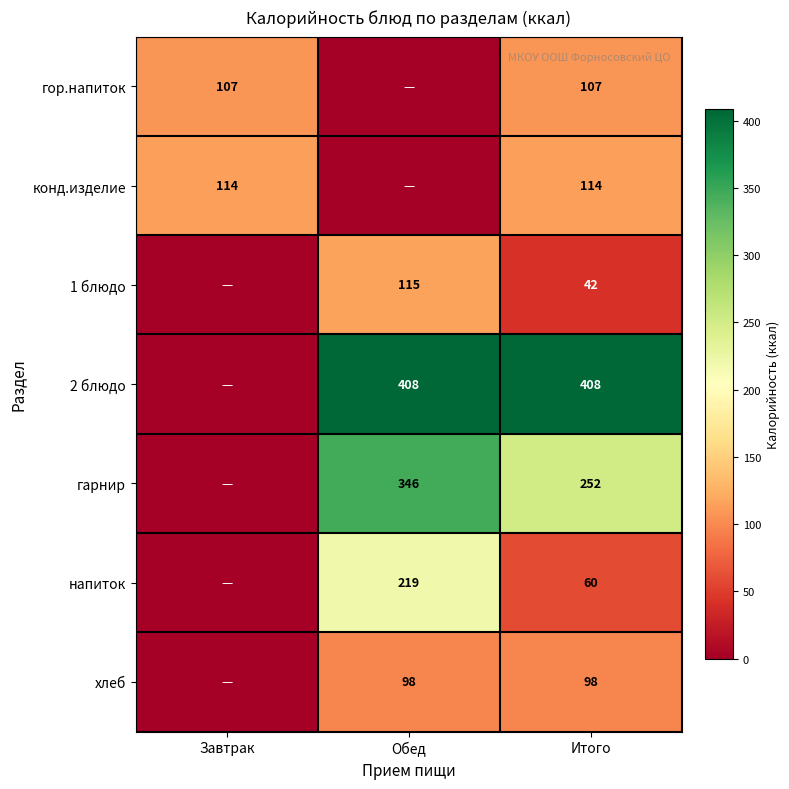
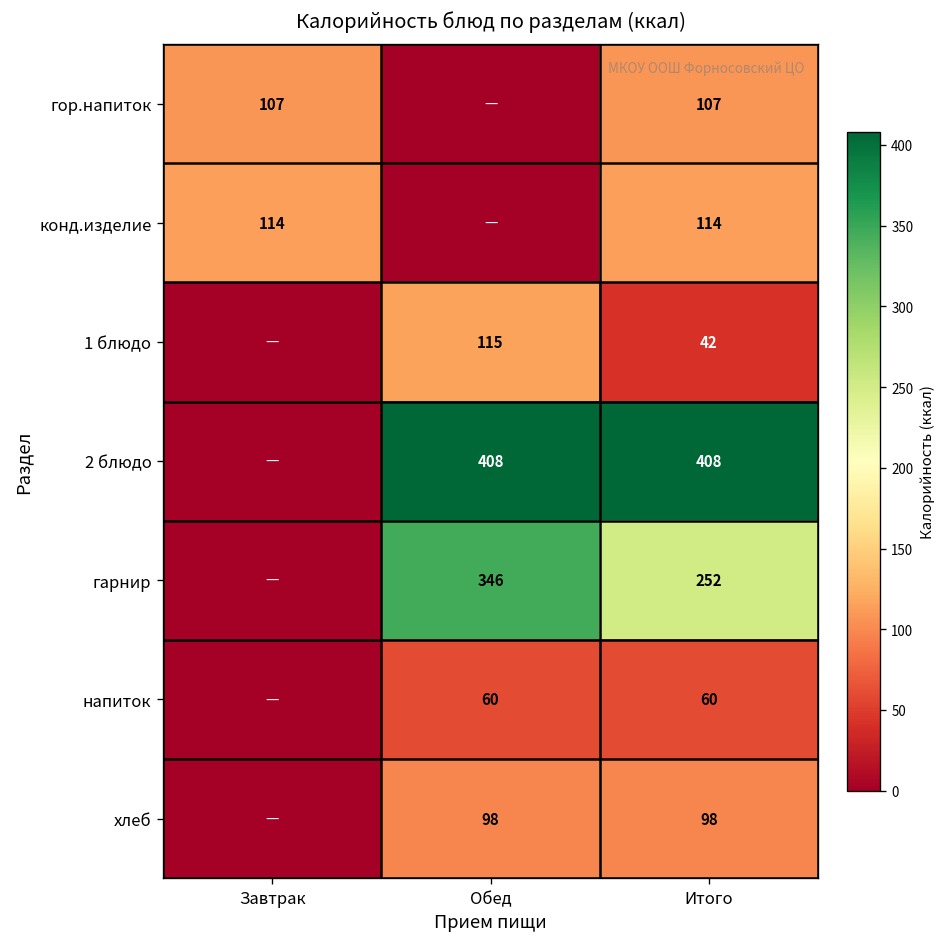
напиток, Обед: 219 -> 60
